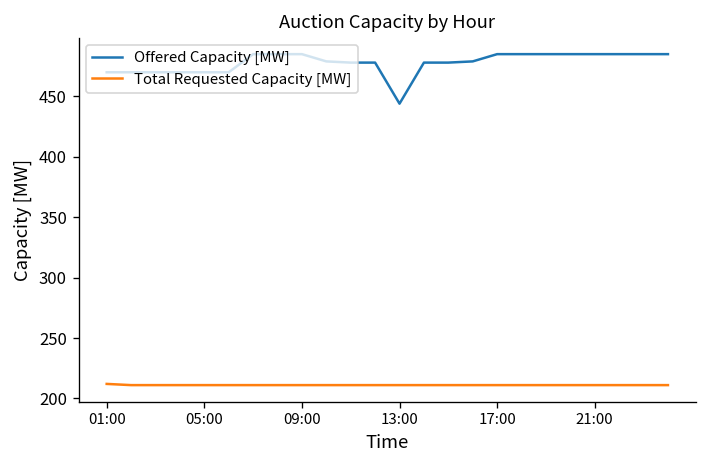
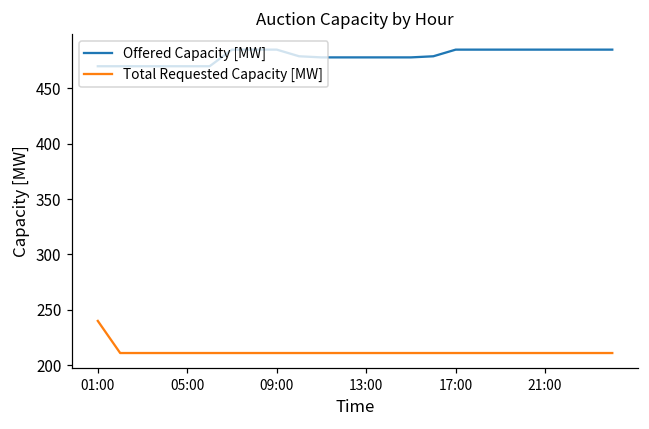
Total Requested Capacity [MW], 01:00: 212 -> 240
Offered Capacity [MW], 13:00: 444 -> 478
